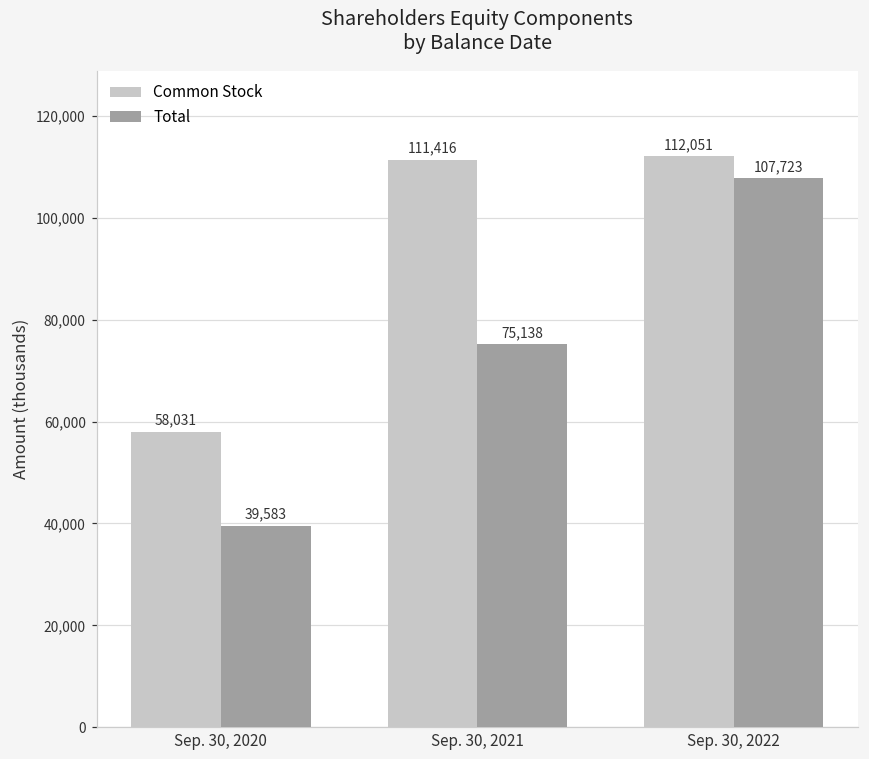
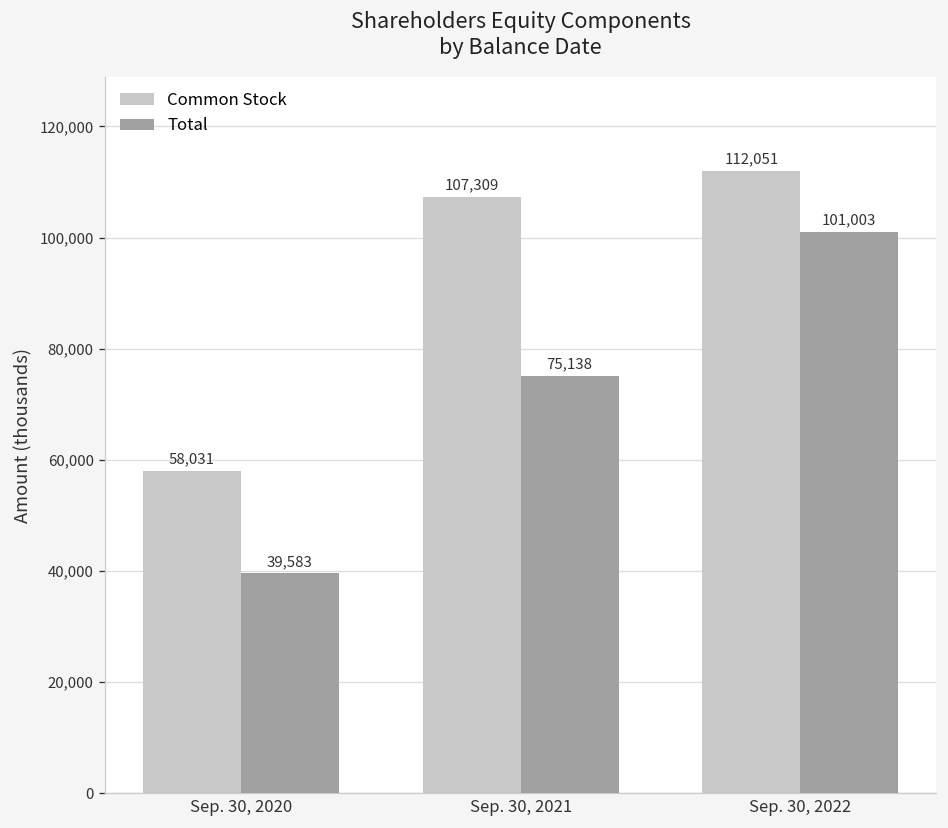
Common Stock, Sep. 30, 2021: 111,416 -> 107,309
Total, Sep. 30, 2022: 107,723 -> 101,003
